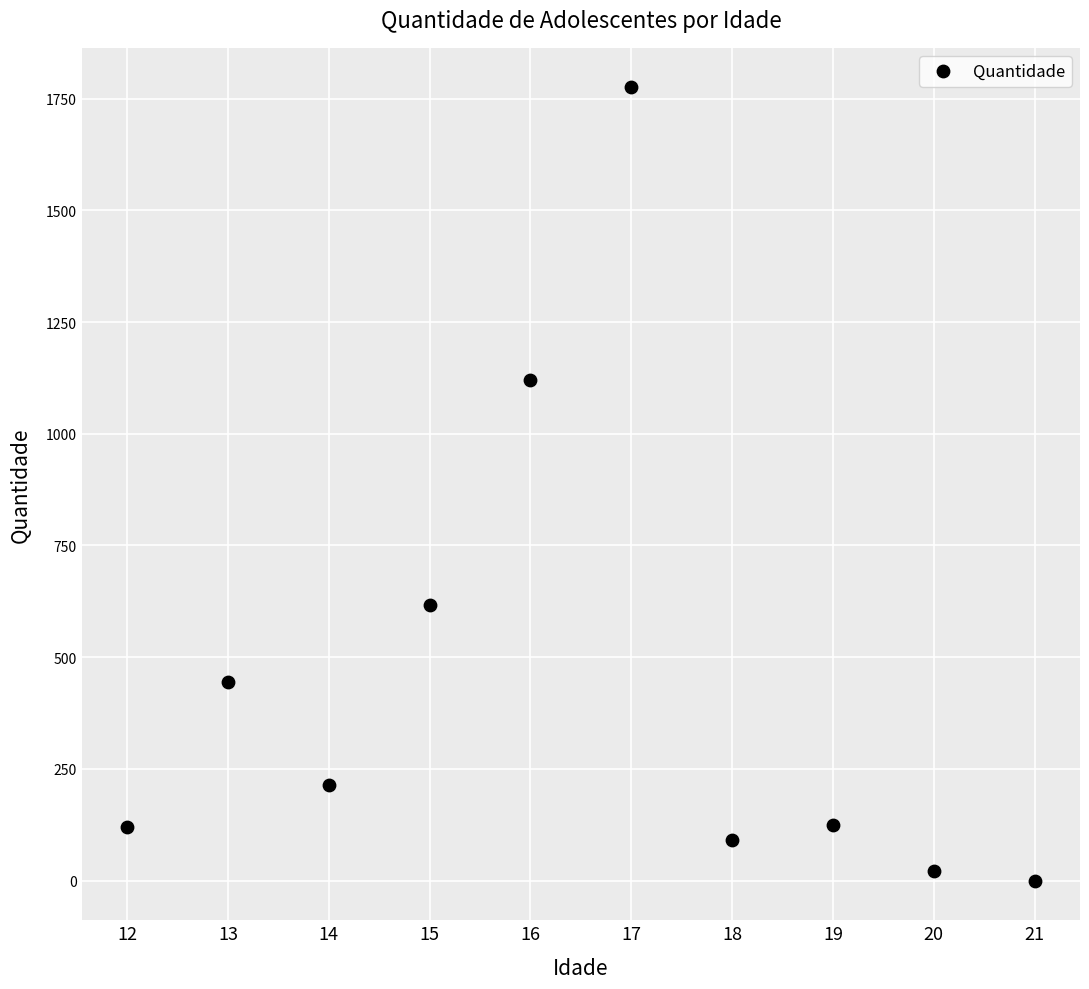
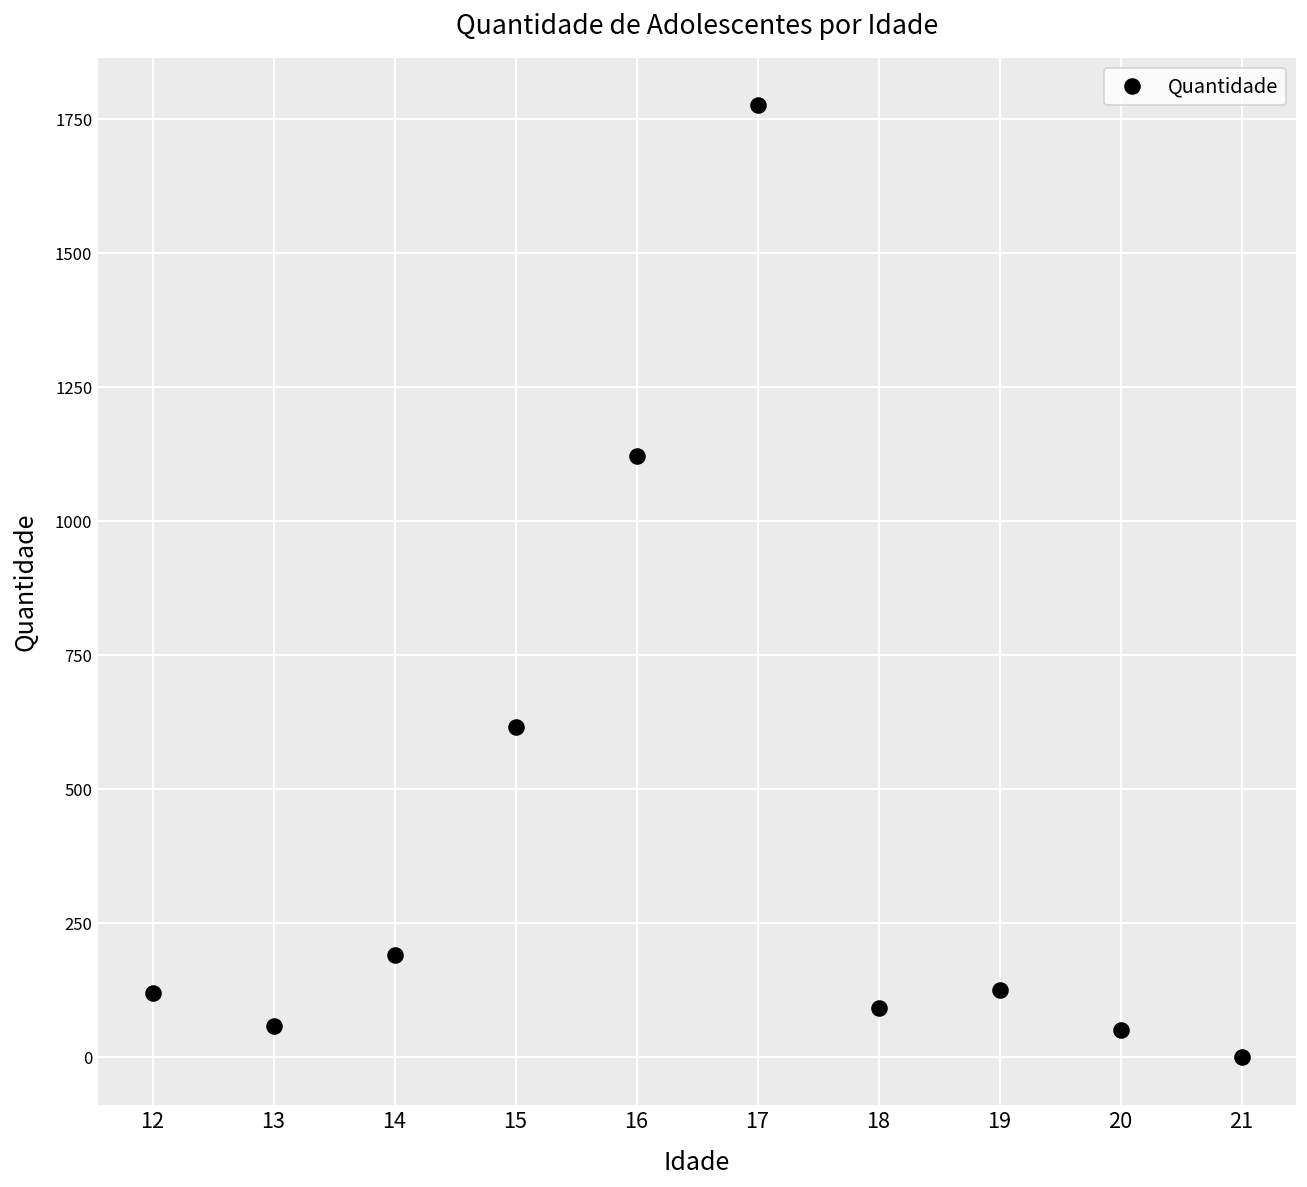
13: 440 -> 60
14: 220 -> 190
20: 20 -> 50
